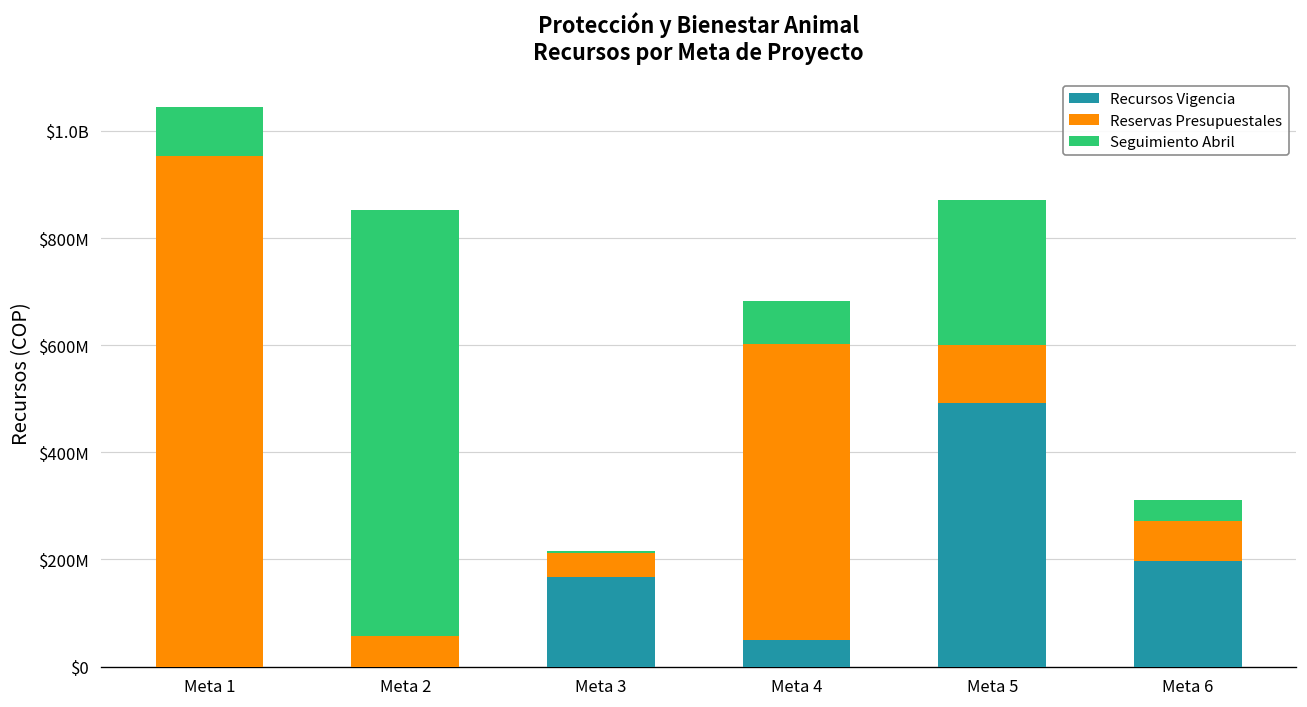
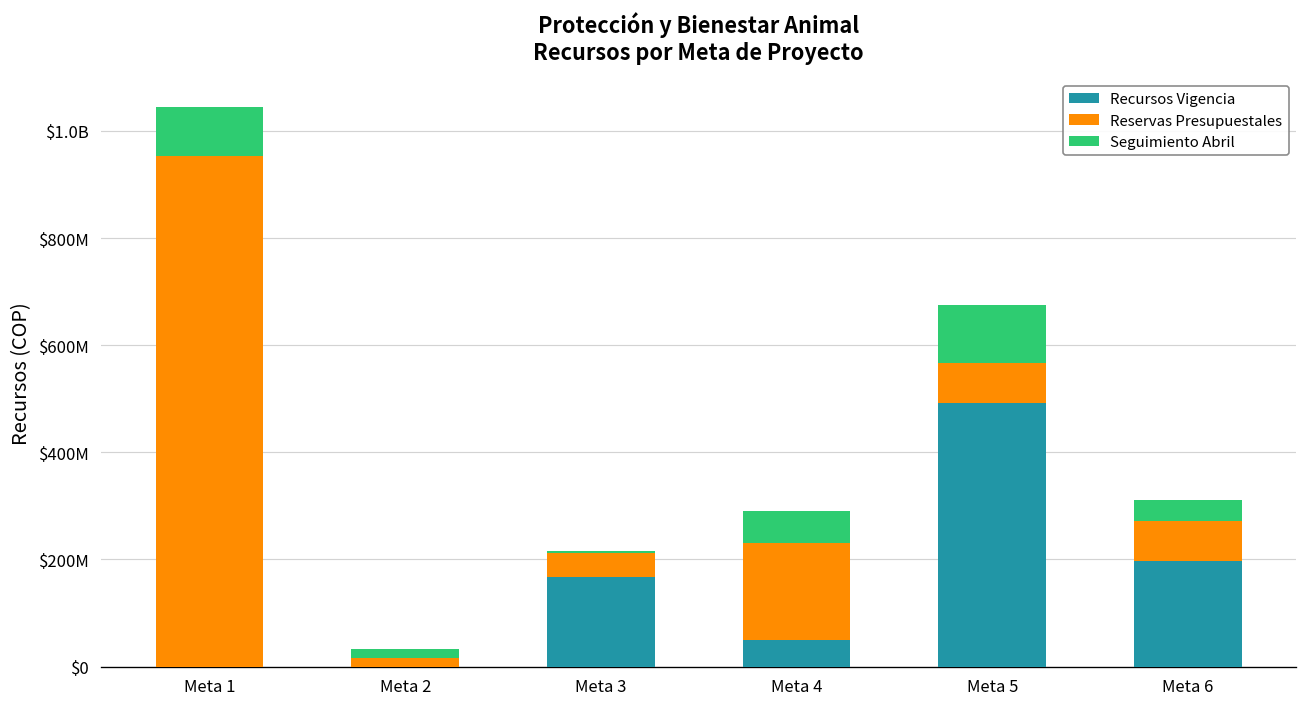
Reservas Presupuestales, Meta 2: $60000000 -> $20000000
Seguimiento Abril, Meta 2: $800000000 -> $20000000
Reservas Presupuestales, Meta 4: $550000000 -> $180000000
Seguimiento Abril, Meta 4: $80000000 -> $60000000
Reservas Presupuestales, Meta 5: $110000000 -> $80000000
Seguimiento Abril, Meta 5: $270000000 -> $110000000
